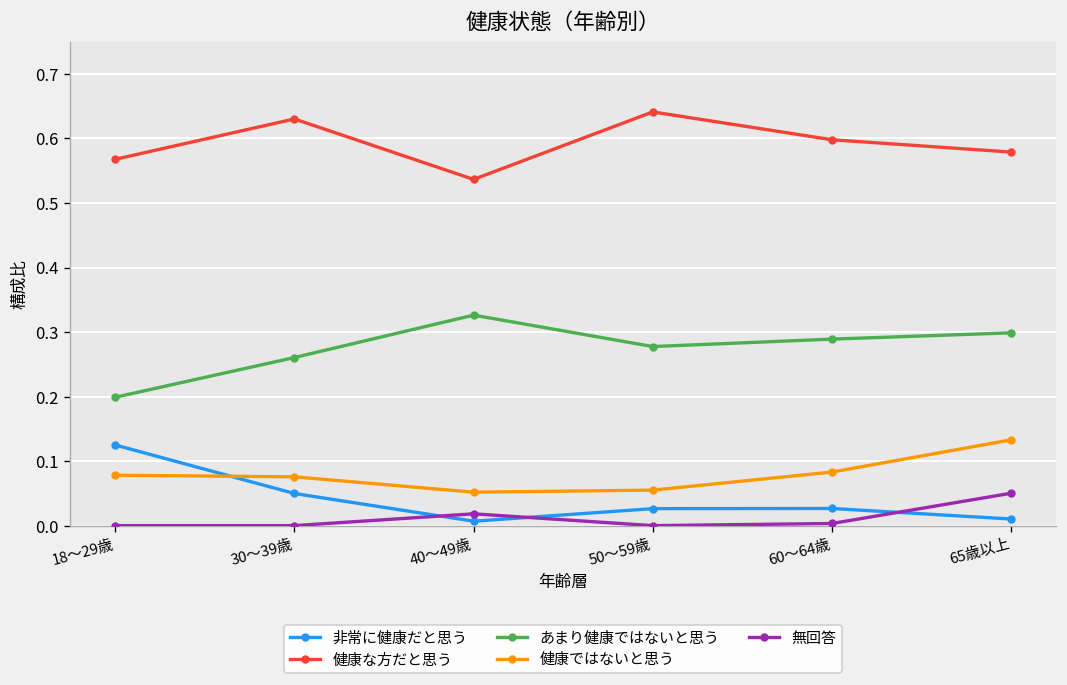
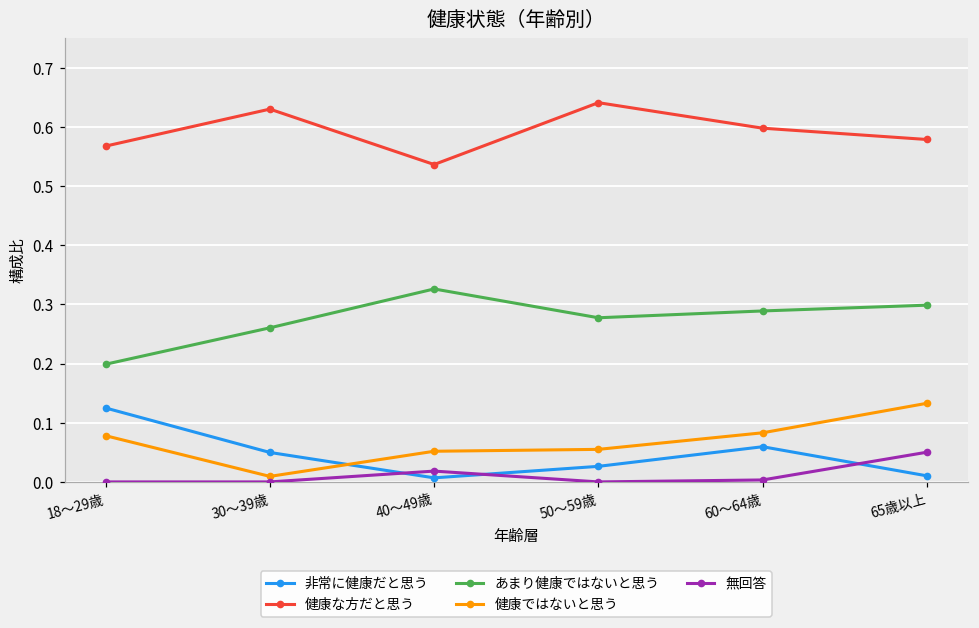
健康ではないと思う, 30～39歳: 0.08 -> 0.01
非常に健康だと思う, 60～64歳: 0.03 -> 0.06
